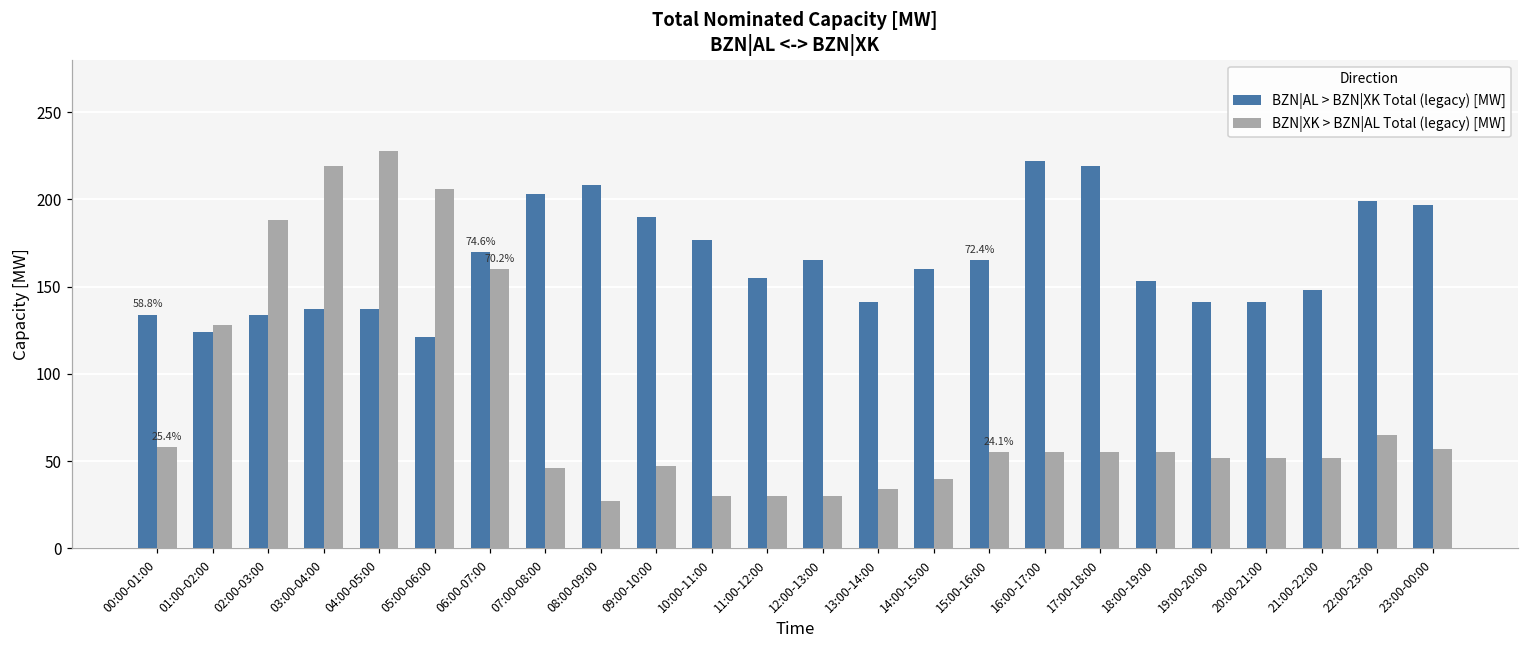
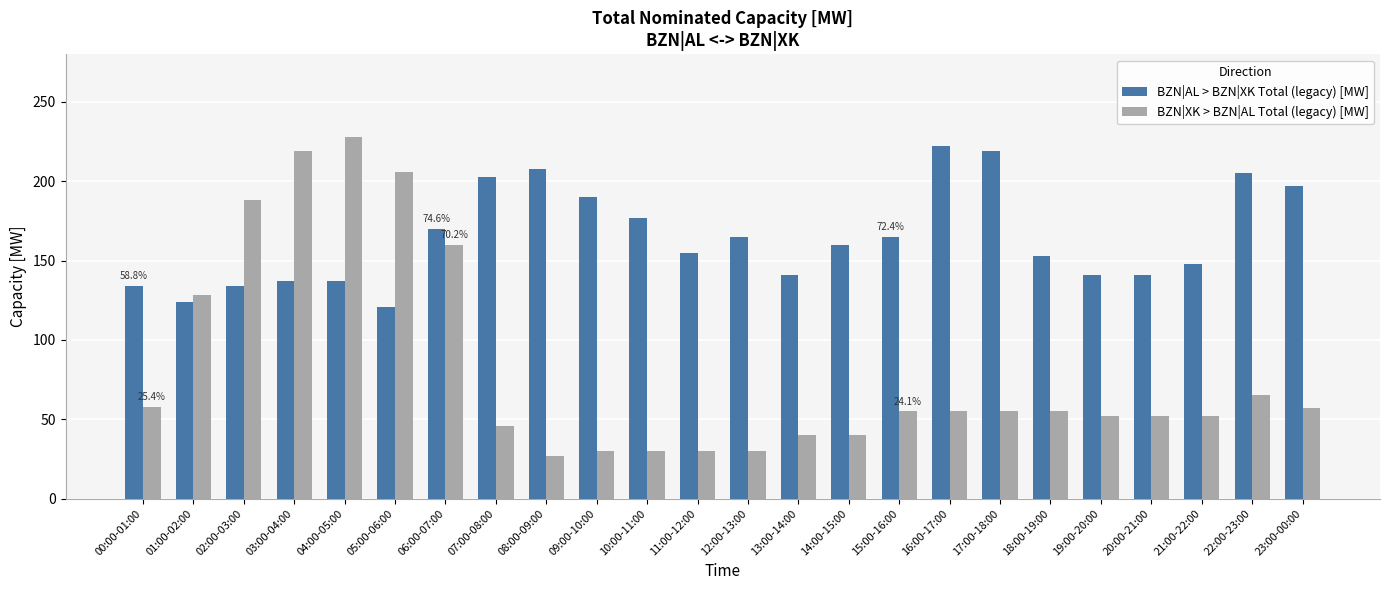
BZN|XK > BZN|AL Total (legacy) [MW], 09:00-10:00: 47 -> 30
BZN|XK > BZN|AL Total (legacy) [MW], 13:00-14:00: 34 -> 40
BZN|AL > BZN|XK Total (legacy) [MW], 22:00-23:00: 199 -> 205
